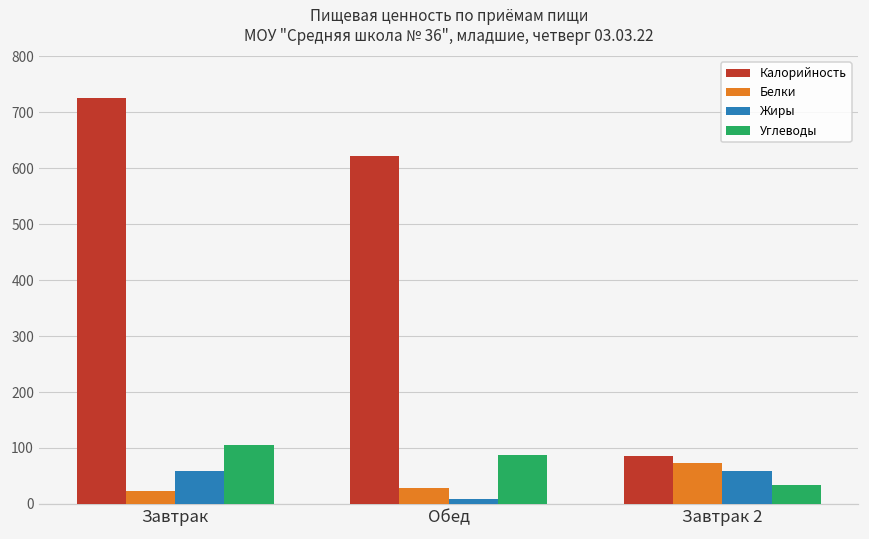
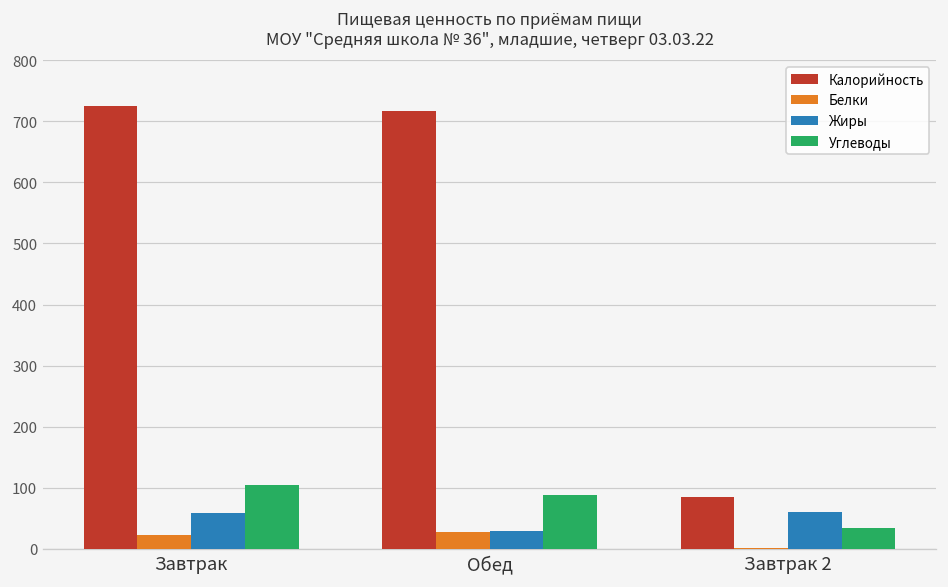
Калорийность, Обед: 620 -> 720
Жиры, Обед: 10 -> 30
Белки, Завтрак 2: 70 -> 0
